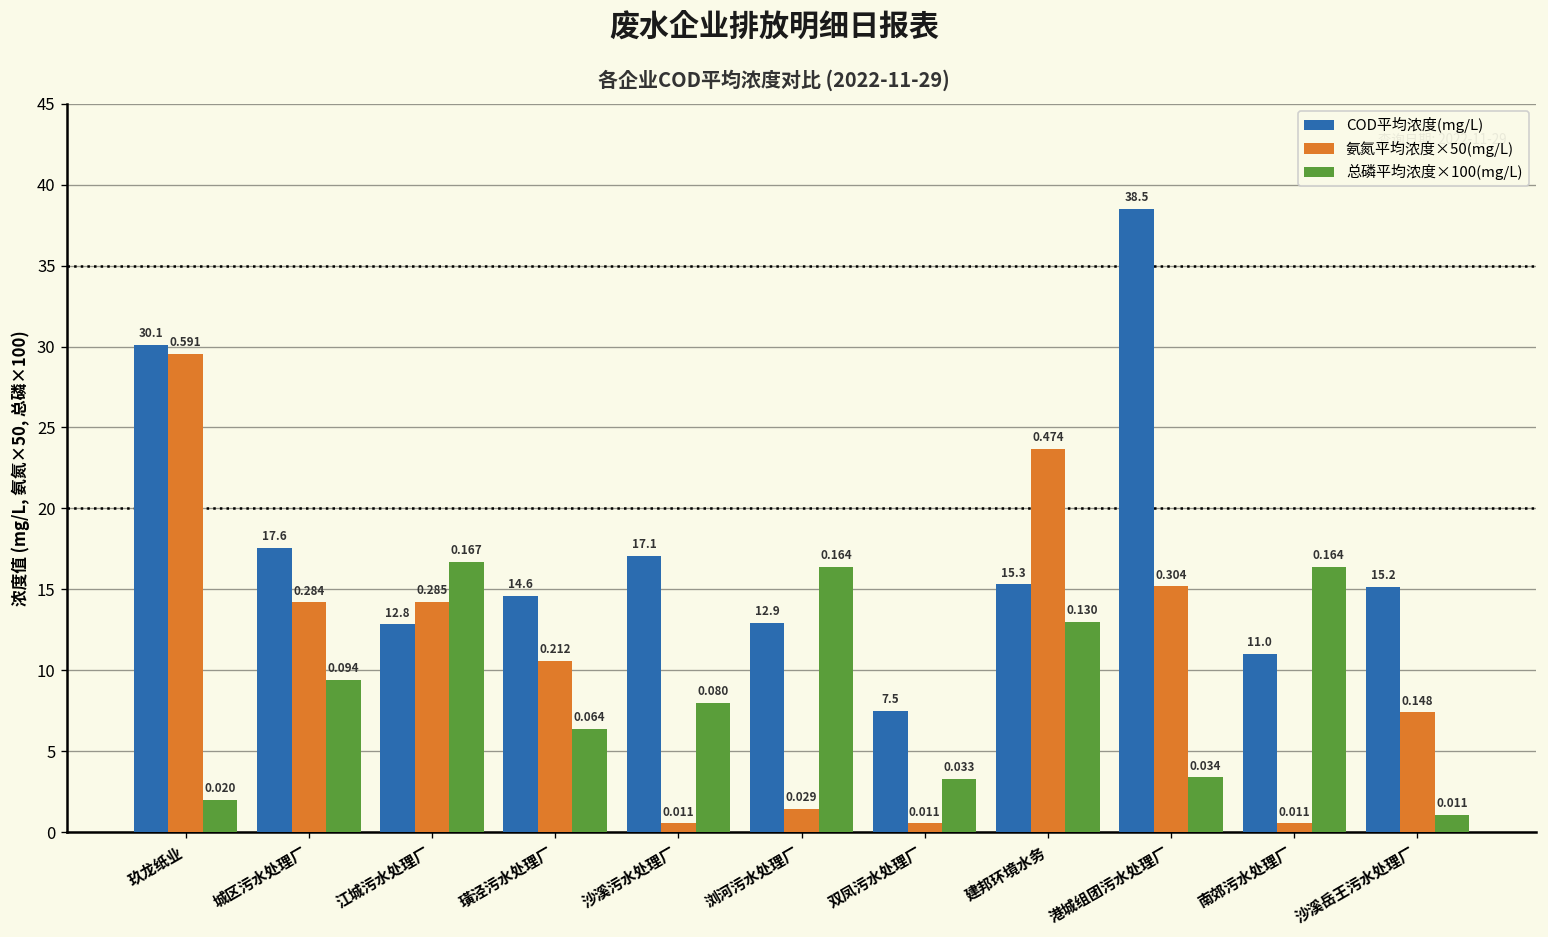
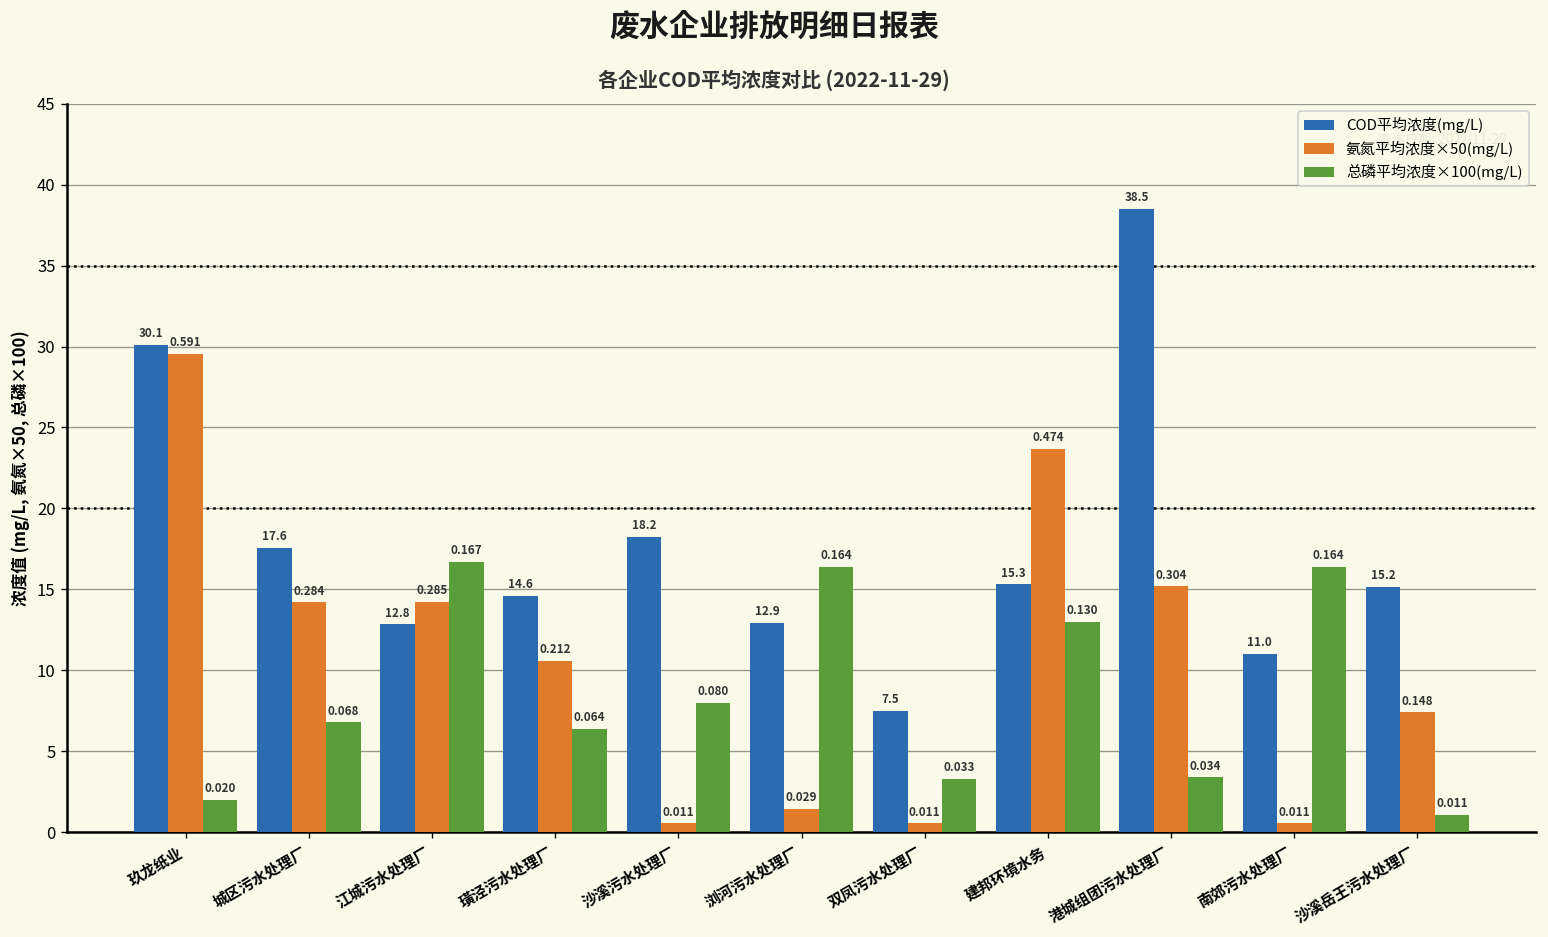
总磷平均浓度×100(mg/L), 城区污水处理厂: 0.094 -> 0.068
COD平均浓度(mg/L), 沙溪污水处理厂: 17.1 -> 18.2
